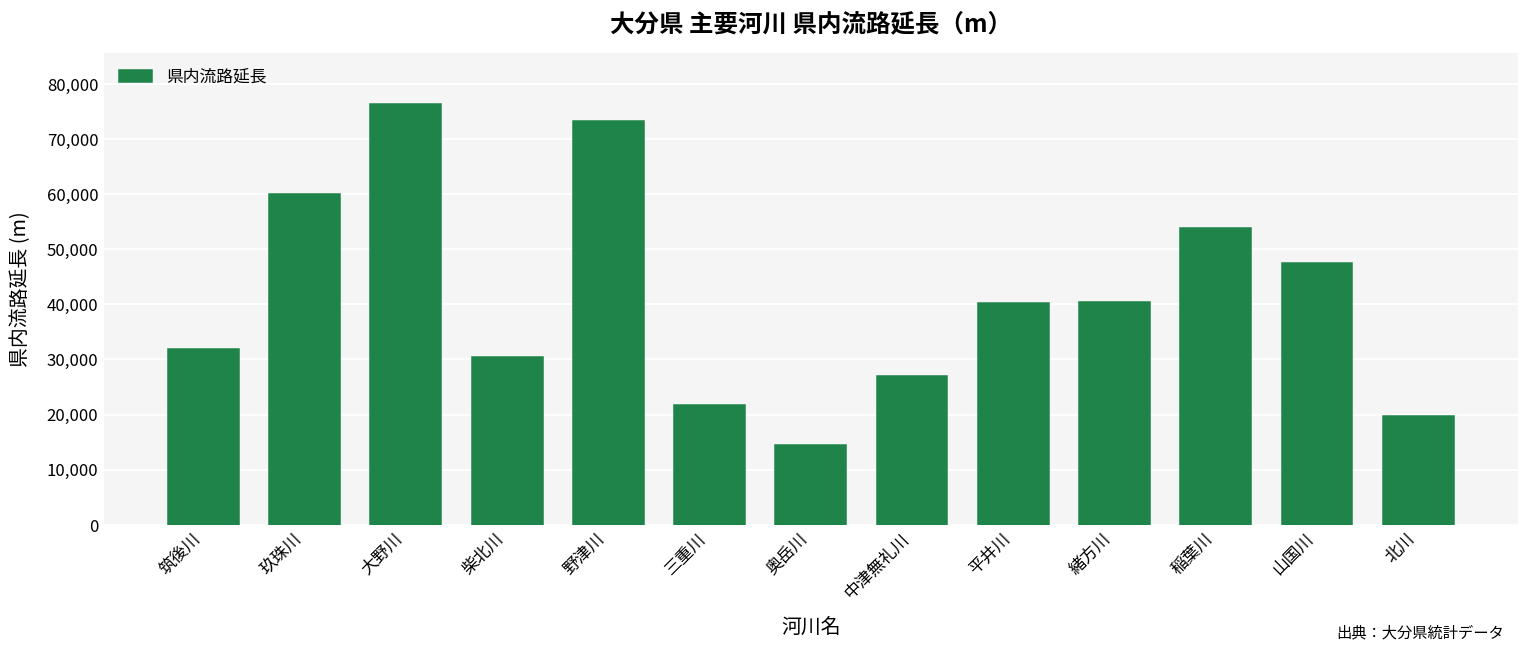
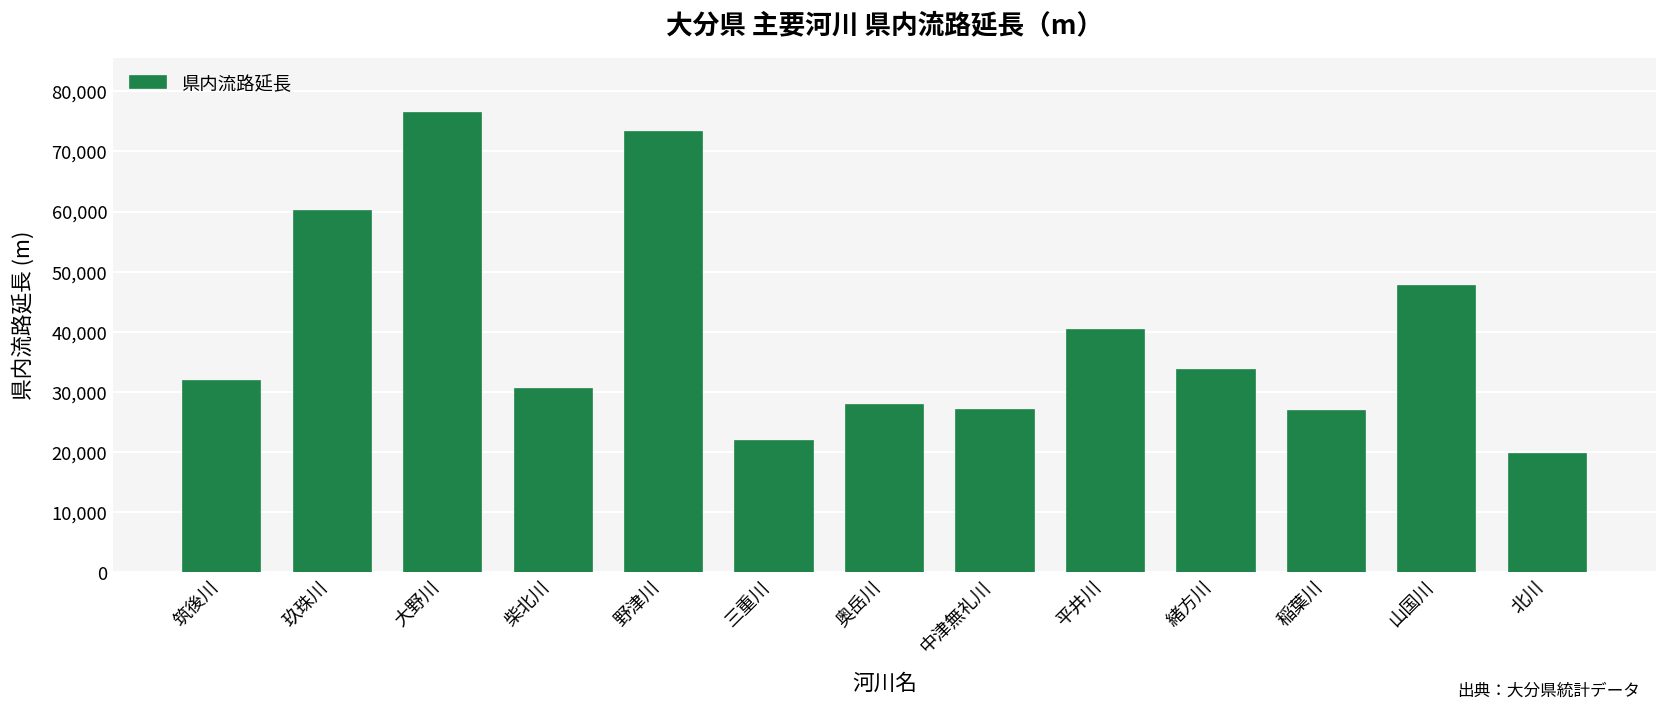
奥岳川: 14,000 -> 28,000
緒方川: 40,000 -> 34,000
稲葉川: 54,000 -> 27,000
